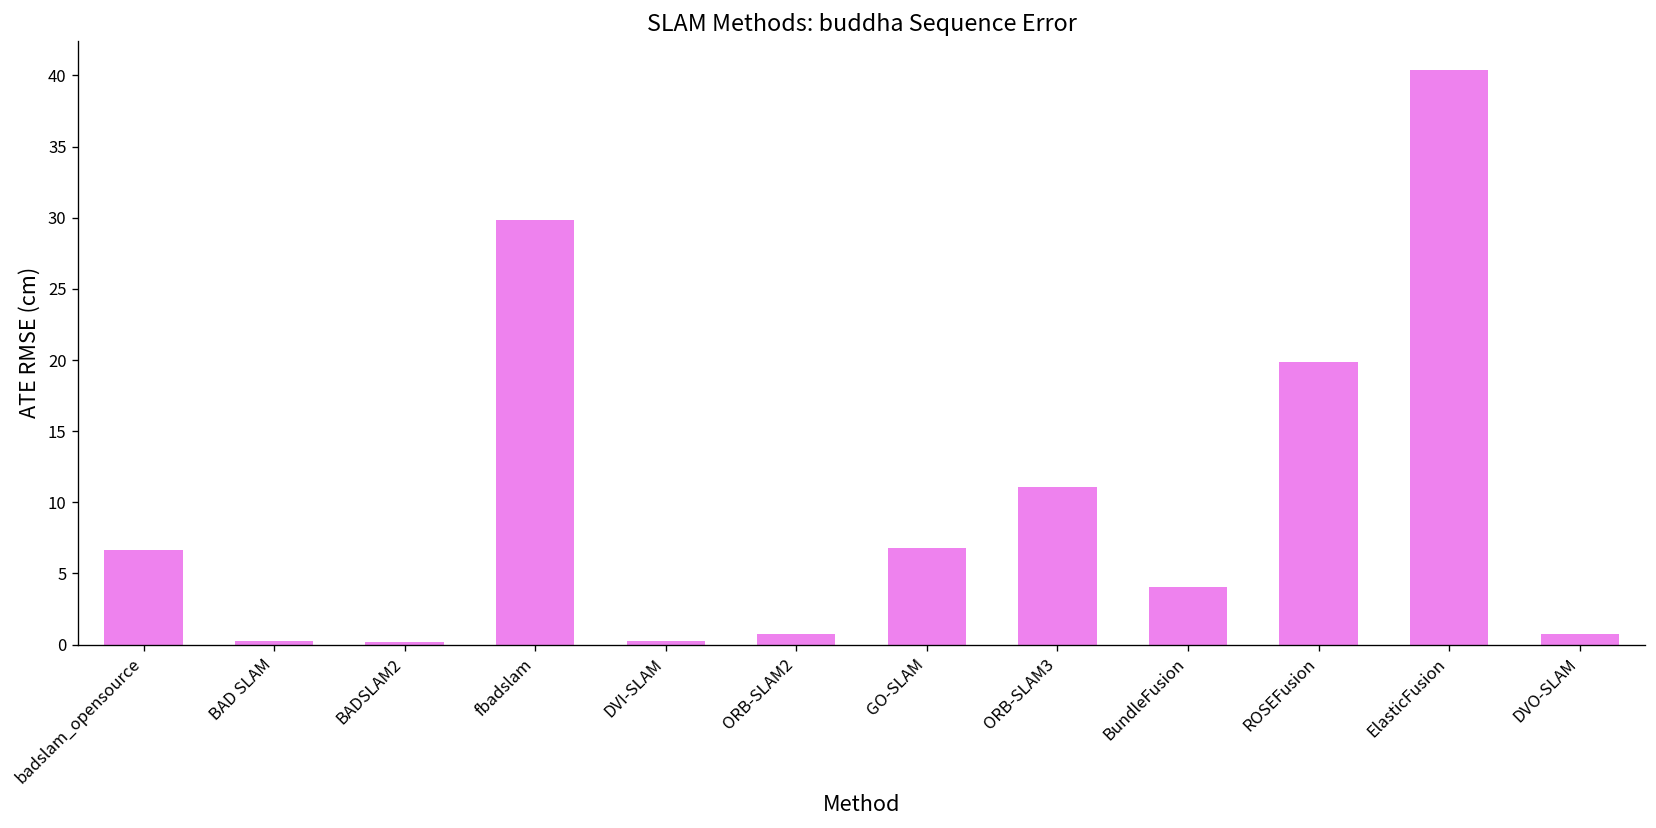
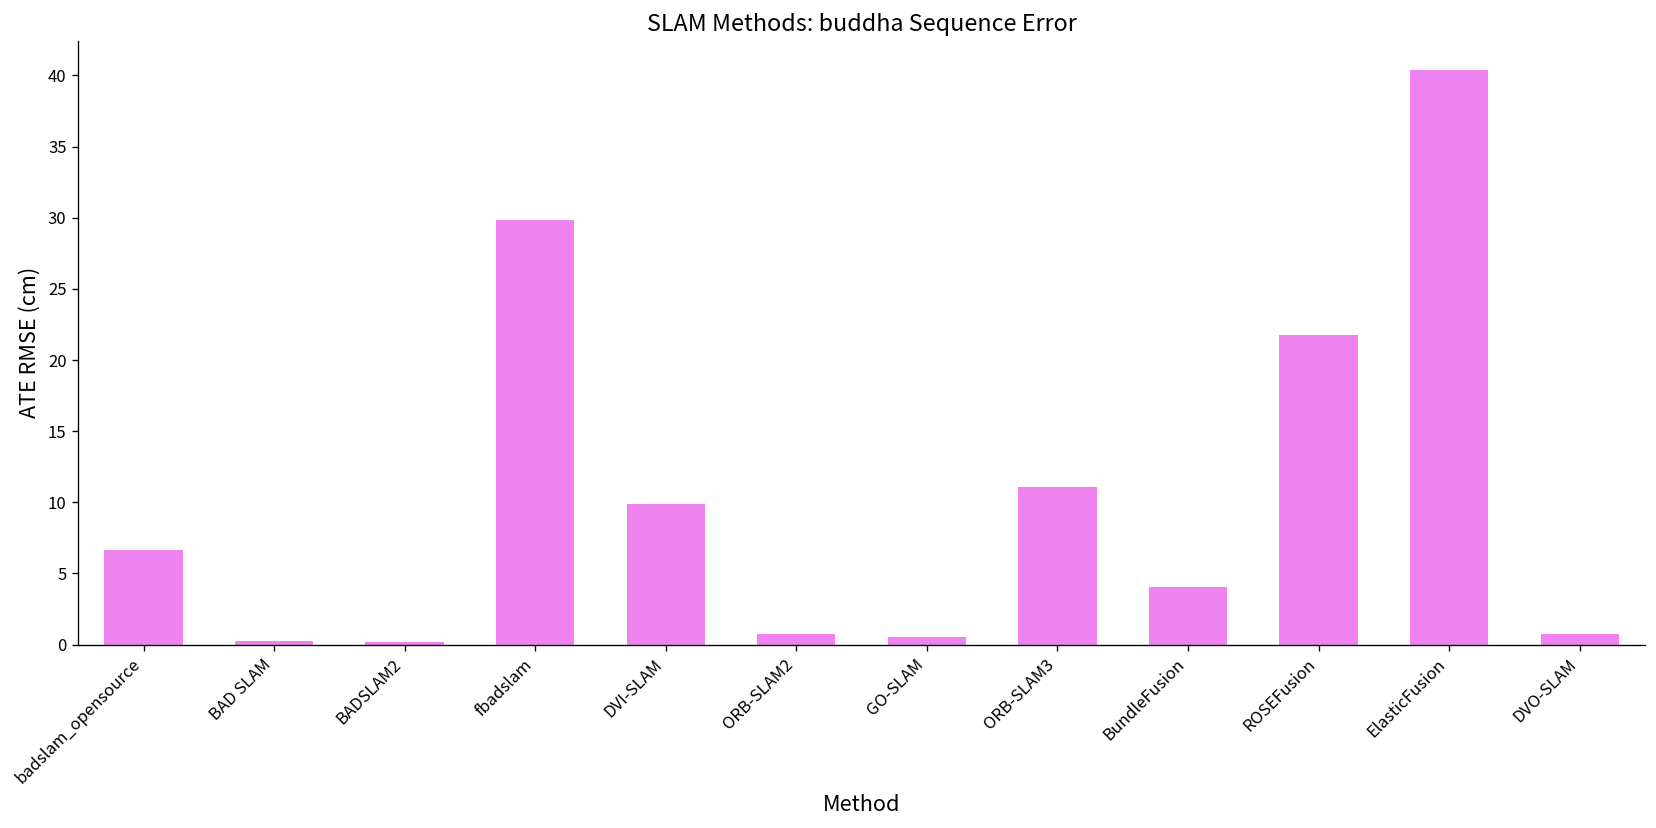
DVI-SLAM: 0.3 -> 9.9
GO-SLAM: 6.8 -> 0.5
ROSEFusion: 19.9 -> 21.7
